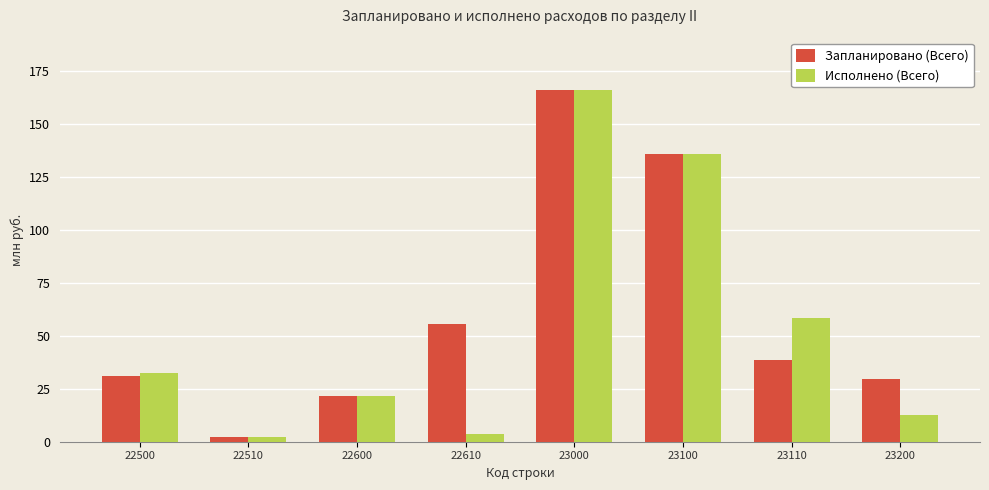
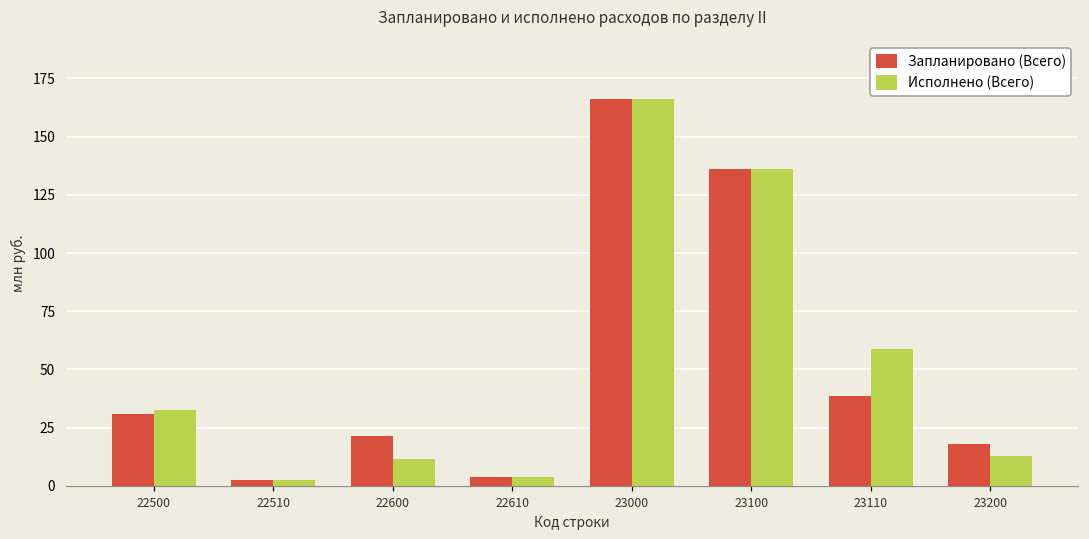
Исполнено (Всего), 22600: 22 -> 12
Запланировано (Всего), 22610: 56 -> 4
Запланировано (Всего), 23200: 30 -> 18
